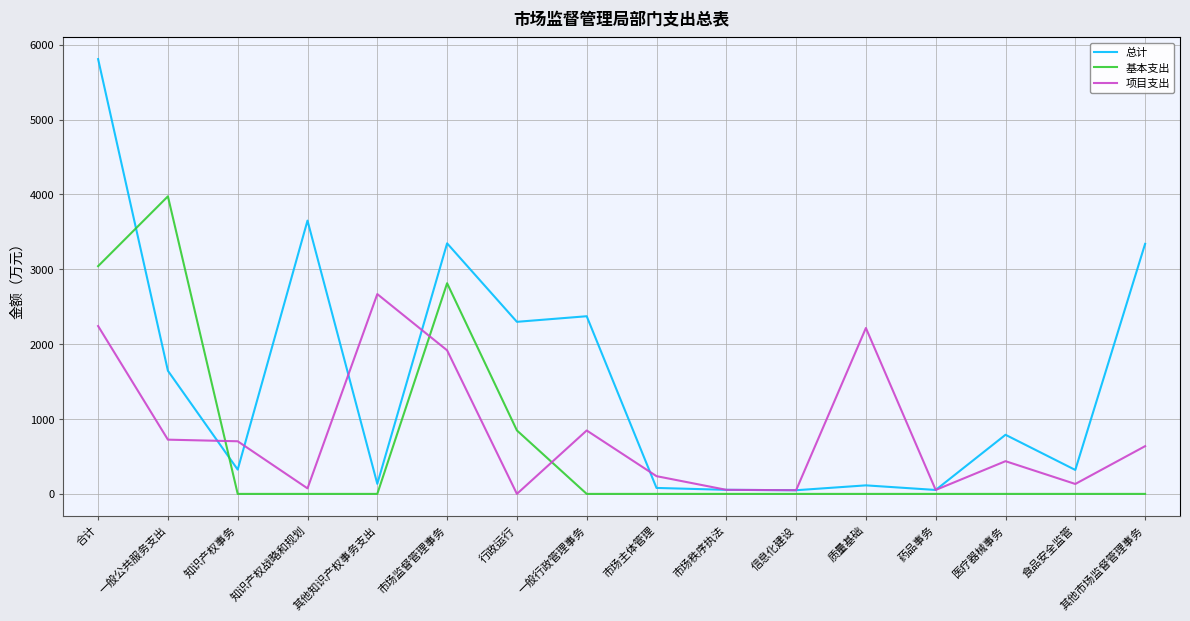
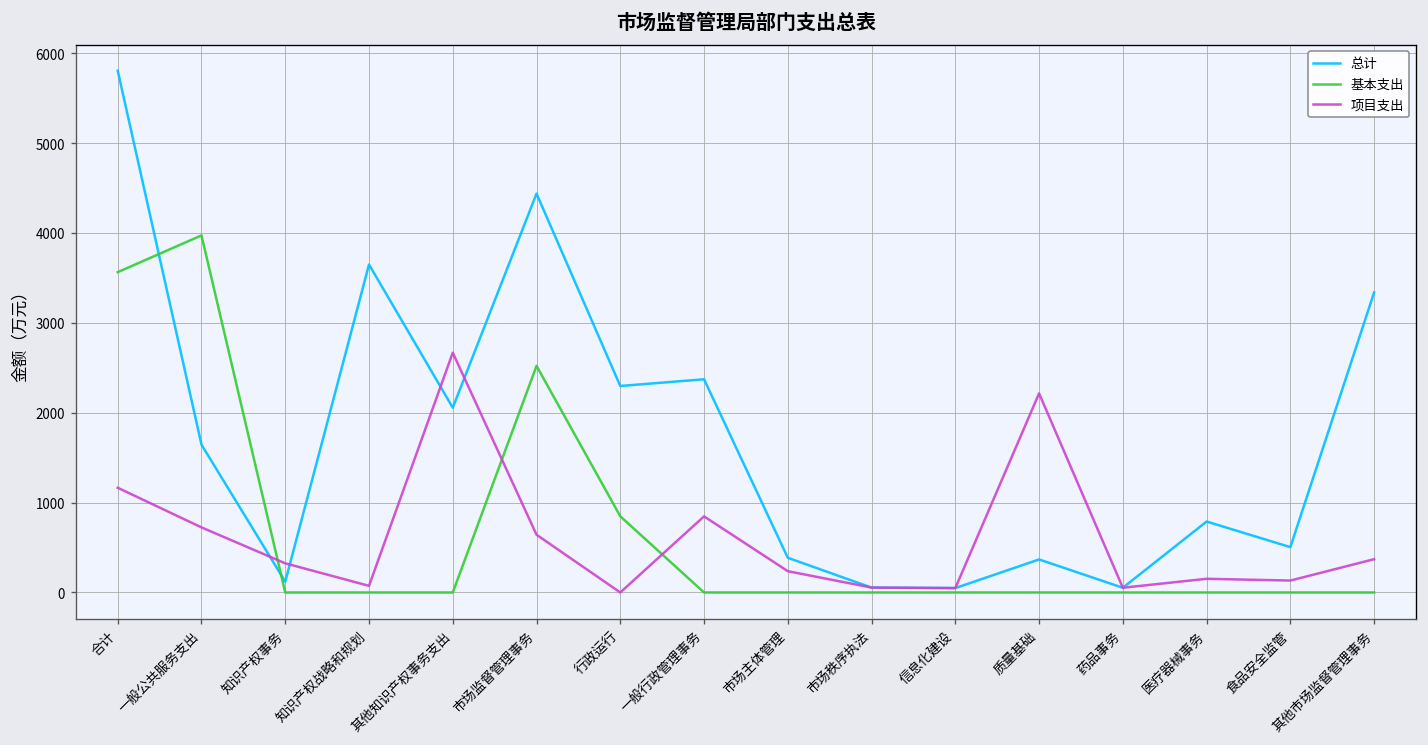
基本支出, 合计: 3000 -> 3600
项目支出, 合计: 2200 -> 1200
总计, 知识产权事务: 300 -> 100
项目支出, 知识产权事务: 700 -> 300
总计, 其他知识产权事务支出: 100 -> 2100
总计, 市场监督管理事务: 3300 -> 4400
基本支出, 市场监督管理事务: 2800 -> 2500
项目支出, 市场监督管理事务: 1900 -> 600
总计, 市场主体管理: 100 -> 400
总计, 质量基础: 100 -> 400
项目支出, 医疗器械事务: 400 -> 200
总计, 食品安全监管: 300 -> 500
项目支出, 其他市场监督管理事务: 600 -> 400
